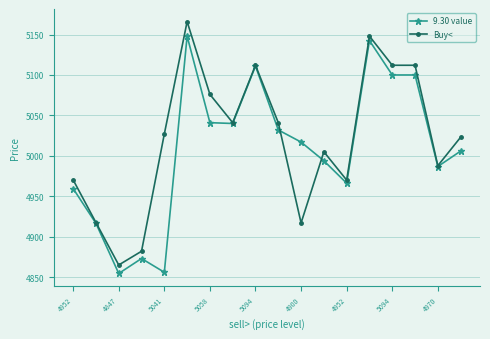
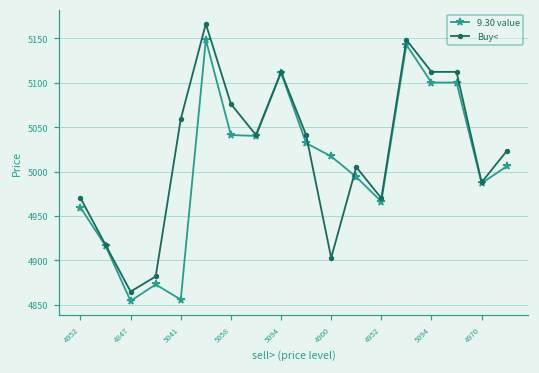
Buy<, 5041: 5030 -> 5060
Buy<, 4900: 4920 -> 4900
